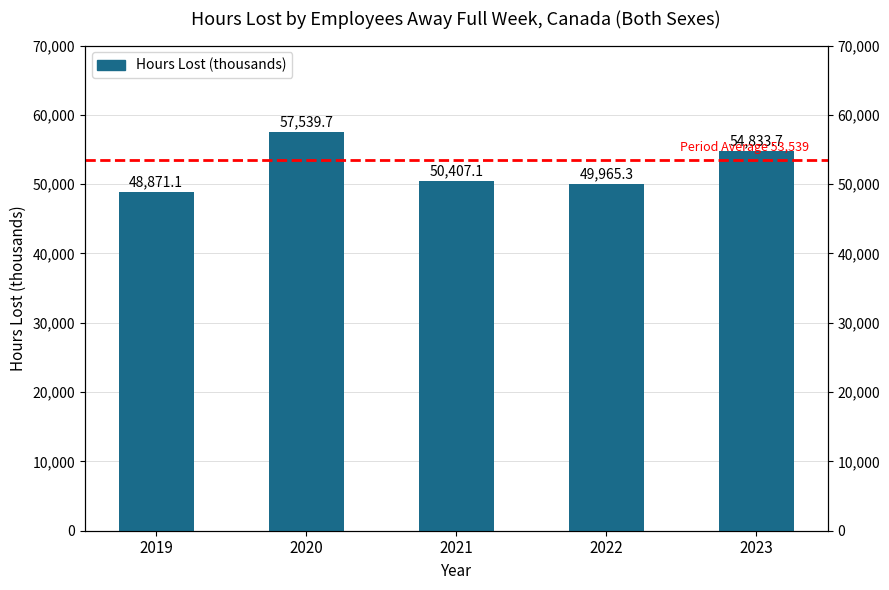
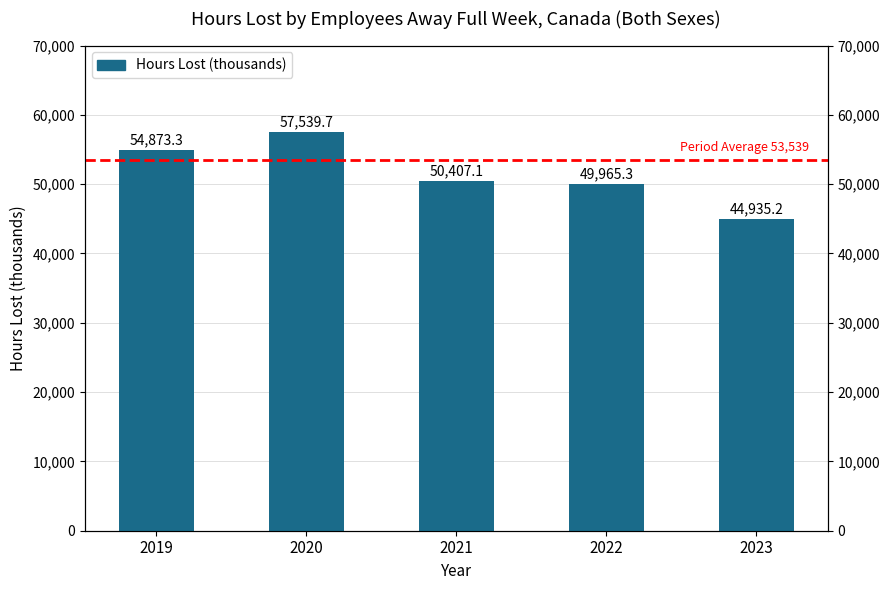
2019: 48,871.1 -> 54,873.3
2023: 54,833.7 -> 44,935.2
